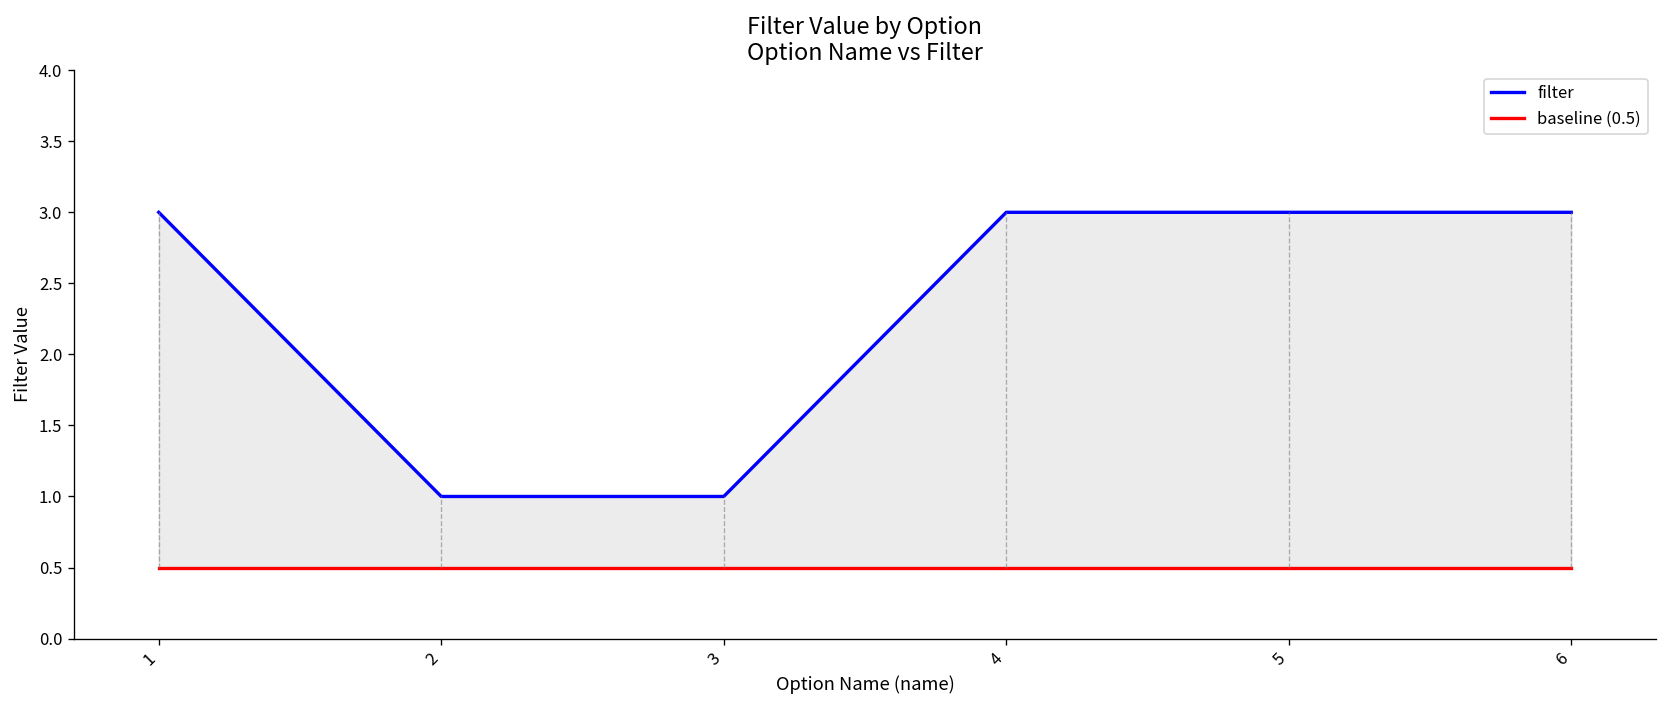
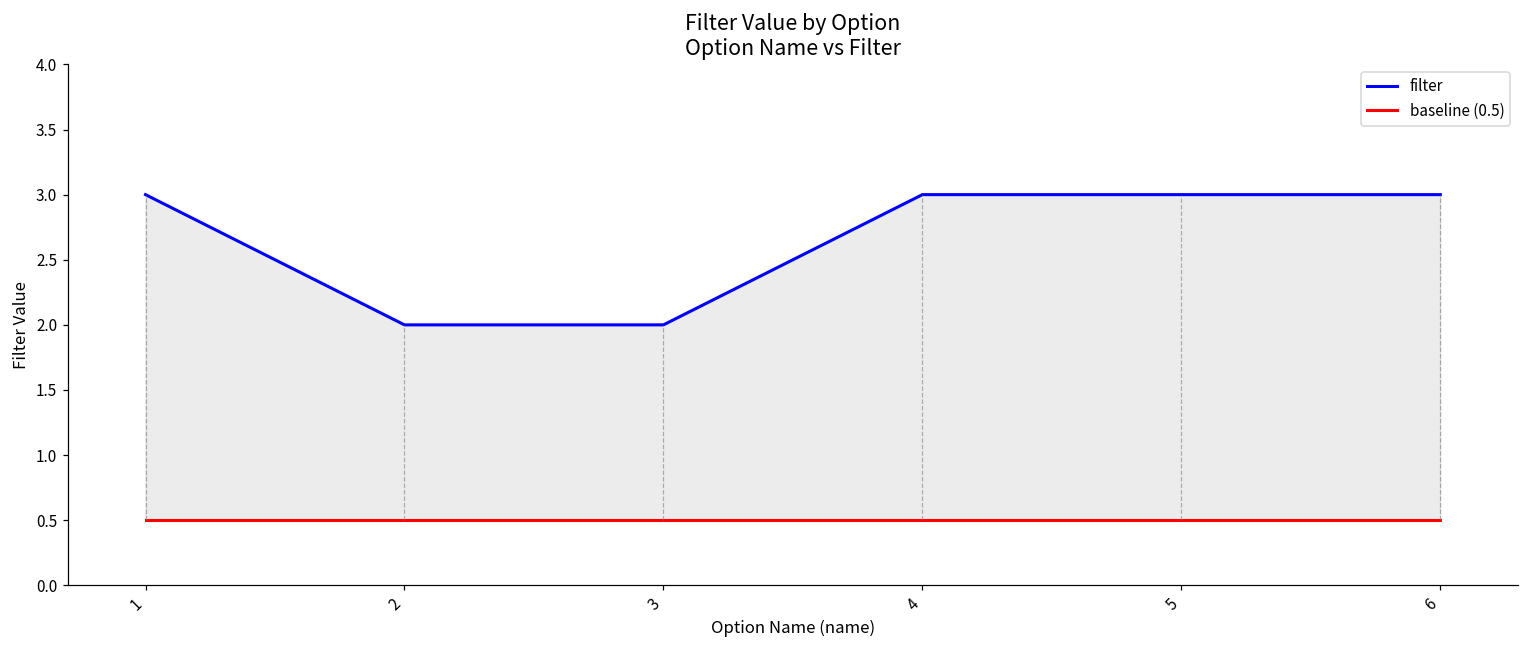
filter, 2: 1 -> 2
filter, 3: 1 -> 2
